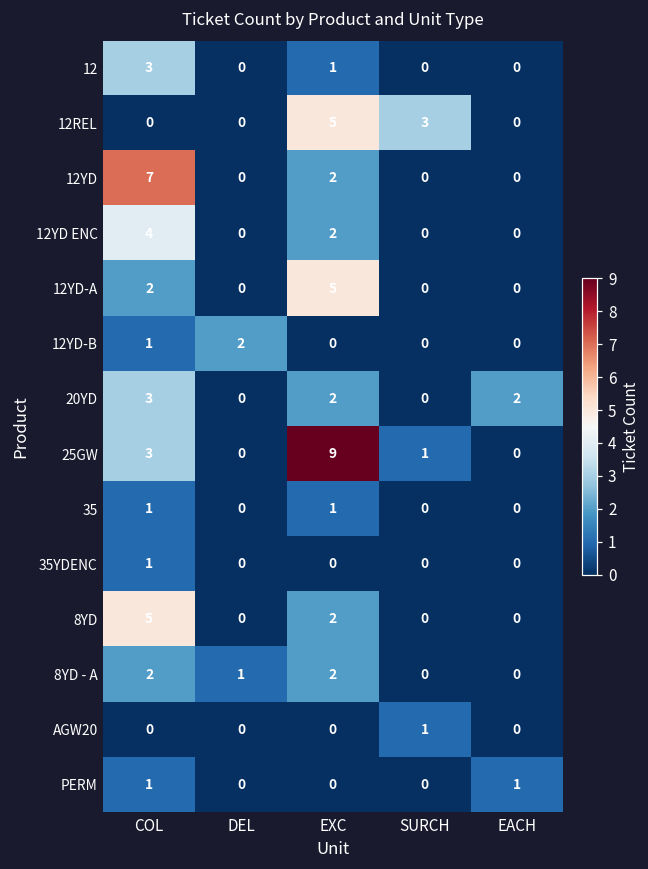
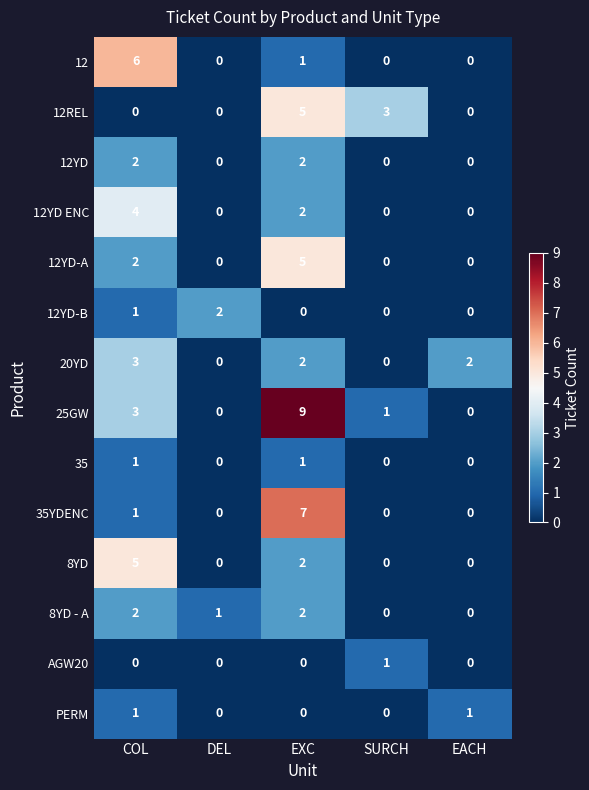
12, COL: 3 -> 6
12YD, COL: 7 -> 2
35YDENC, EXC: 0 -> 7
